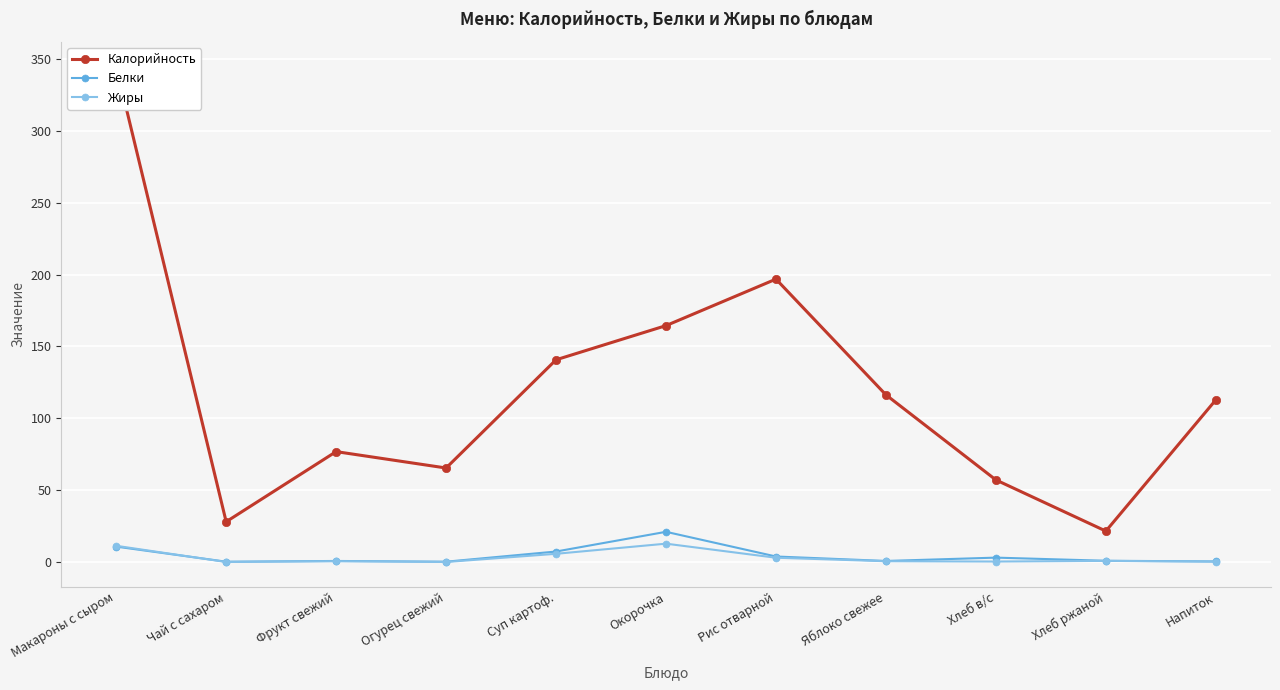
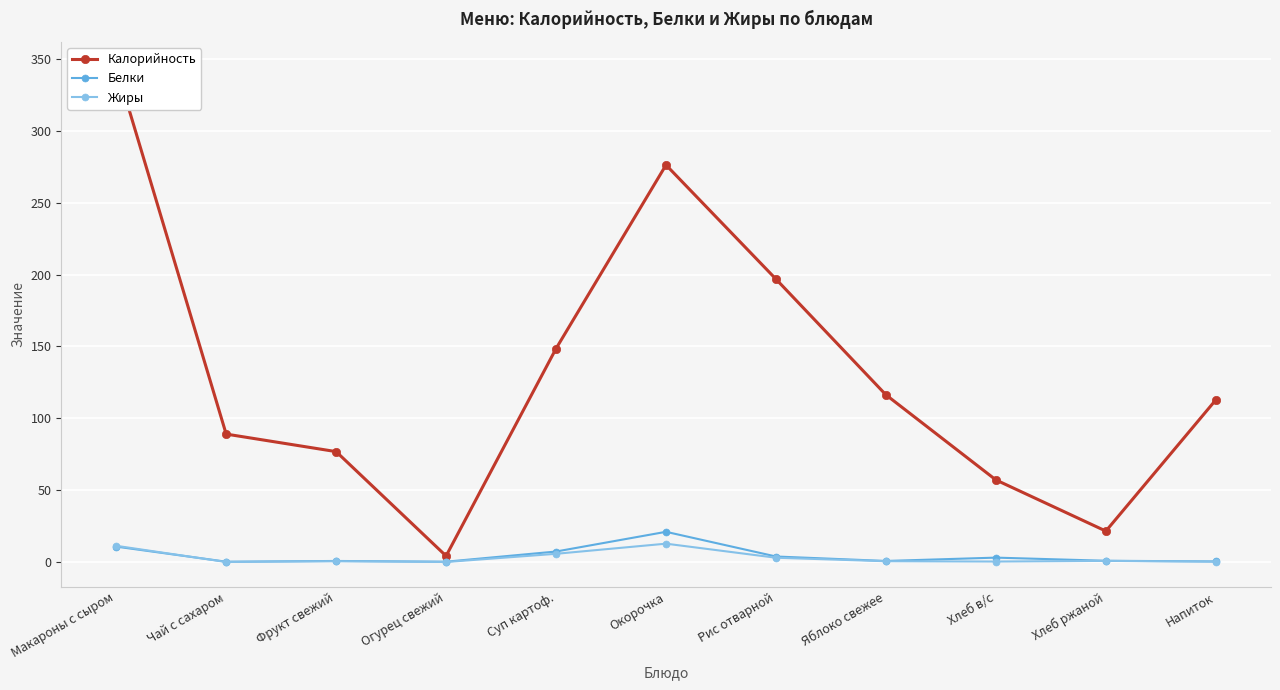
Калорийность, Чай с сахаром: 28 -> 89
Калорийность, Огурец свежий: 65 -> 4
Калорийность, Суп картоф.: 141 -> 149
Калорийность, Окорочка: 164 -> 276
